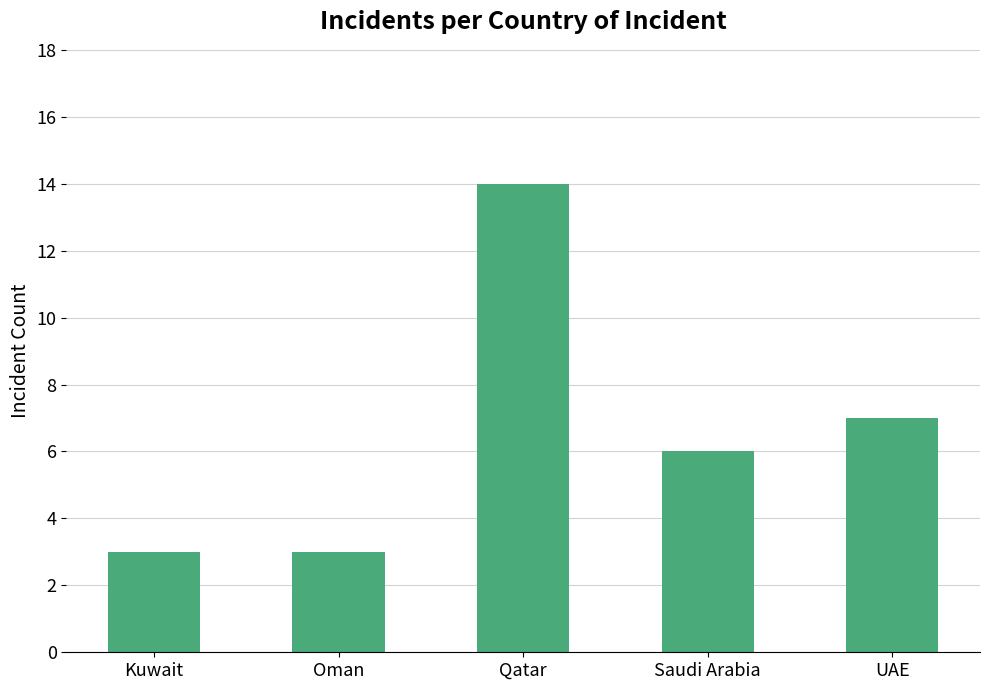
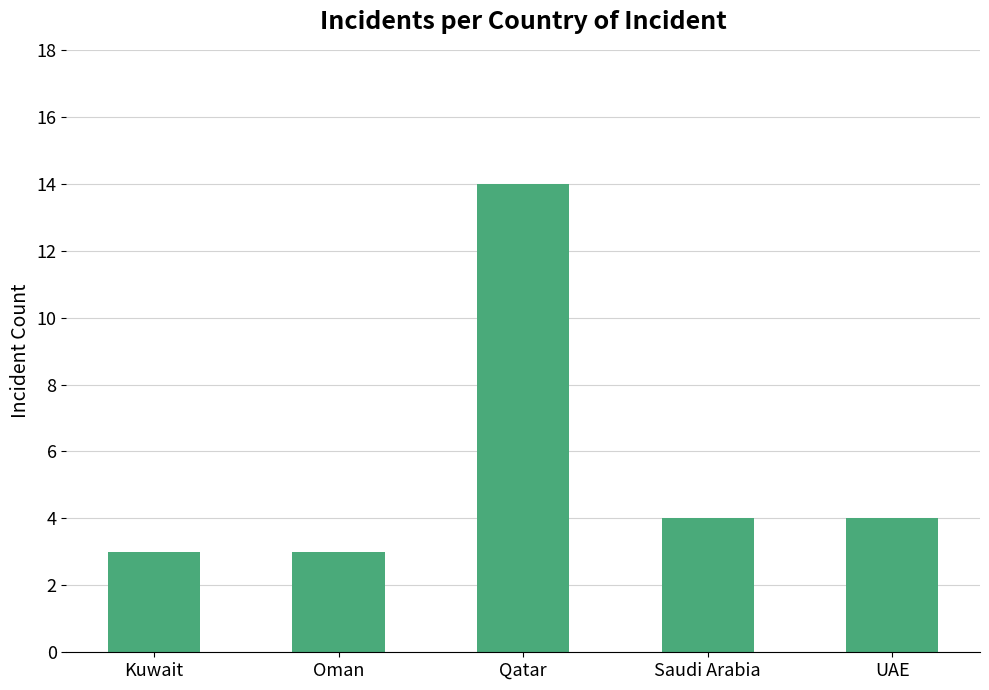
Saudi Arabia: 6 -> 4
UAE: 7 -> 4
